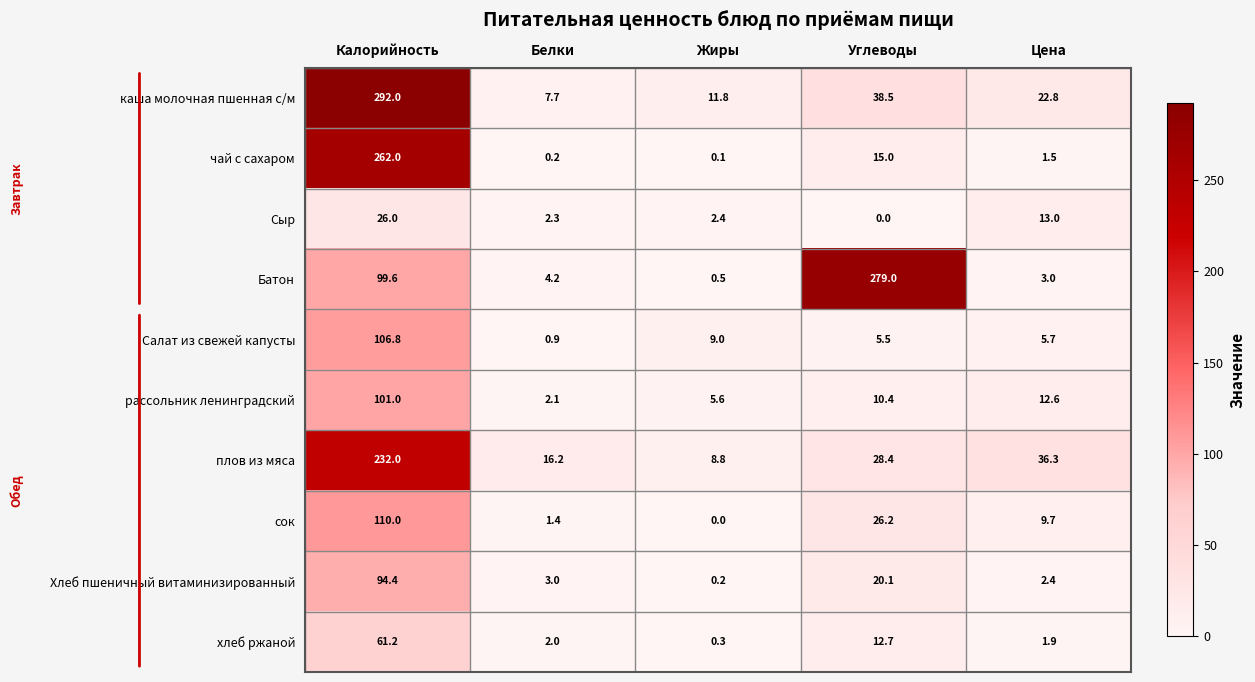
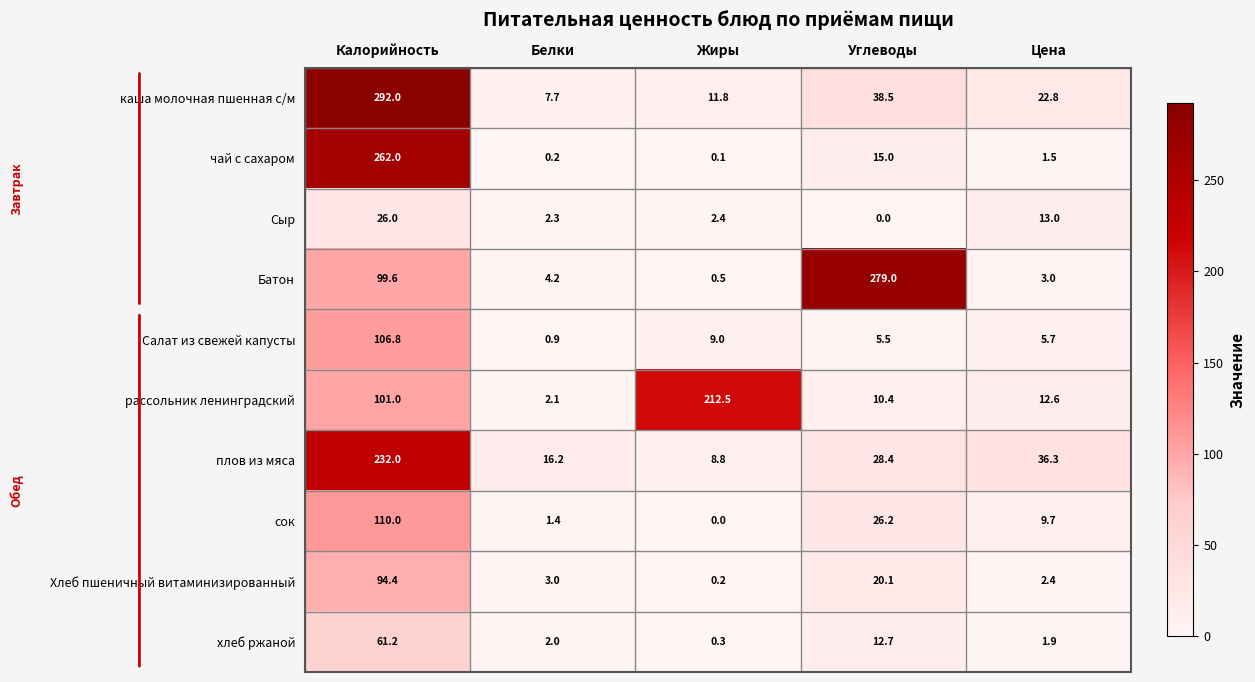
рассольник ленинградский, Жиры: 5.6 -> 212.5
